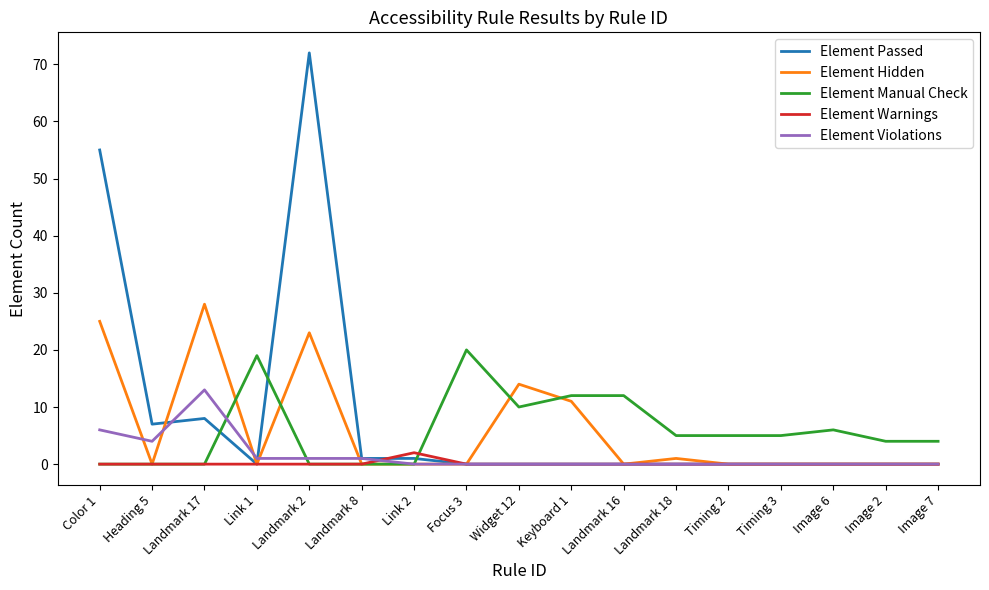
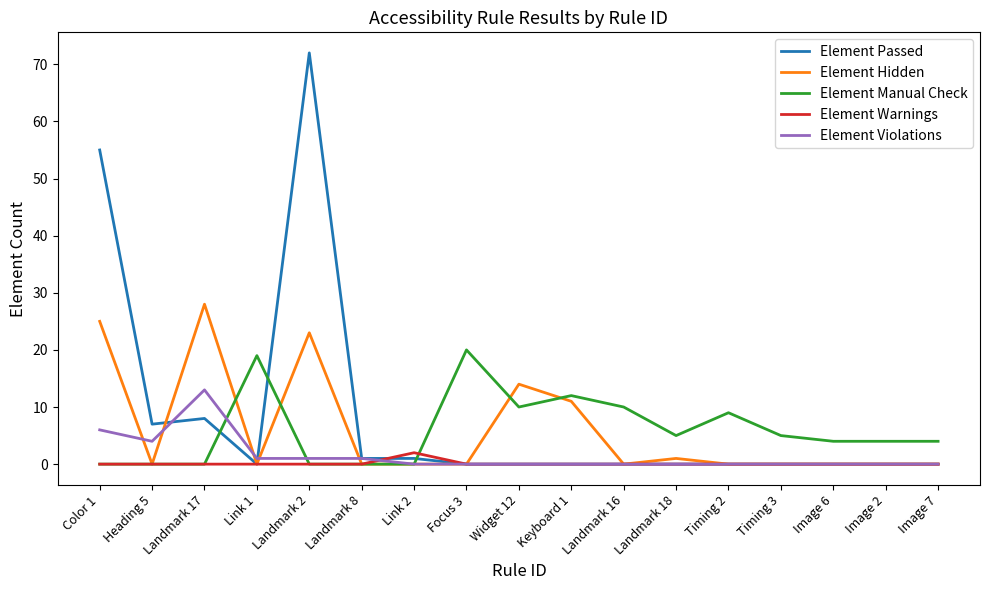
Element Manual Check, Landmark 16: 12 -> 10
Element Manual Check, Timing 2: 5 -> 9
Element Manual Check, Image 6: 6 -> 4
